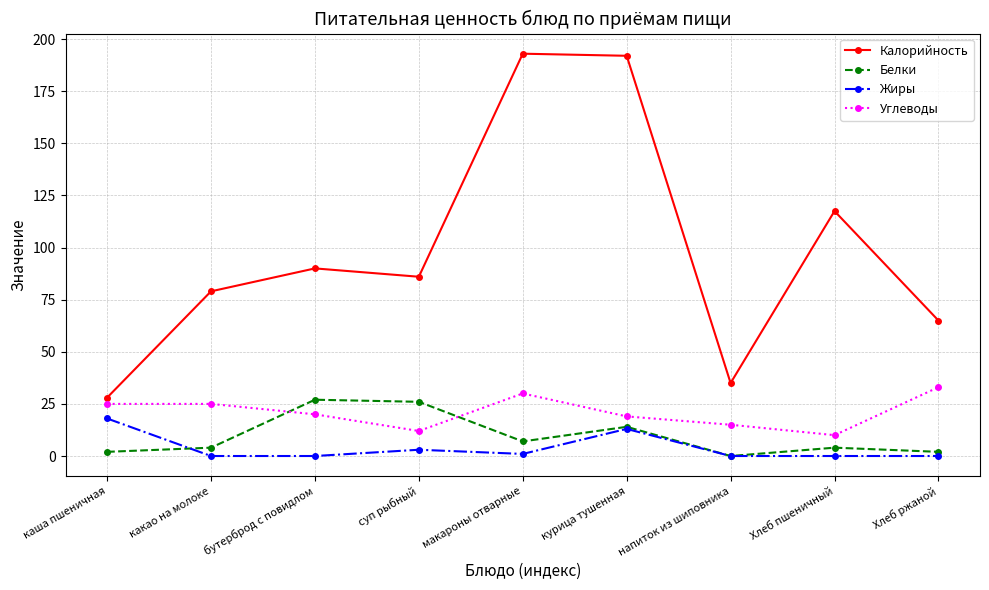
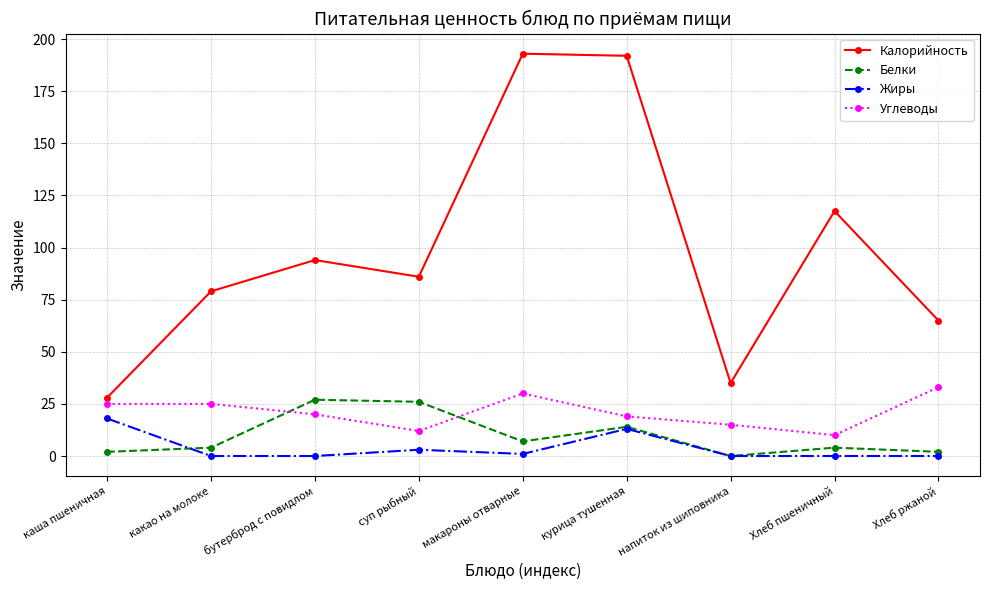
Калорийность, бутерброд с повидлом: 90 -> 94
